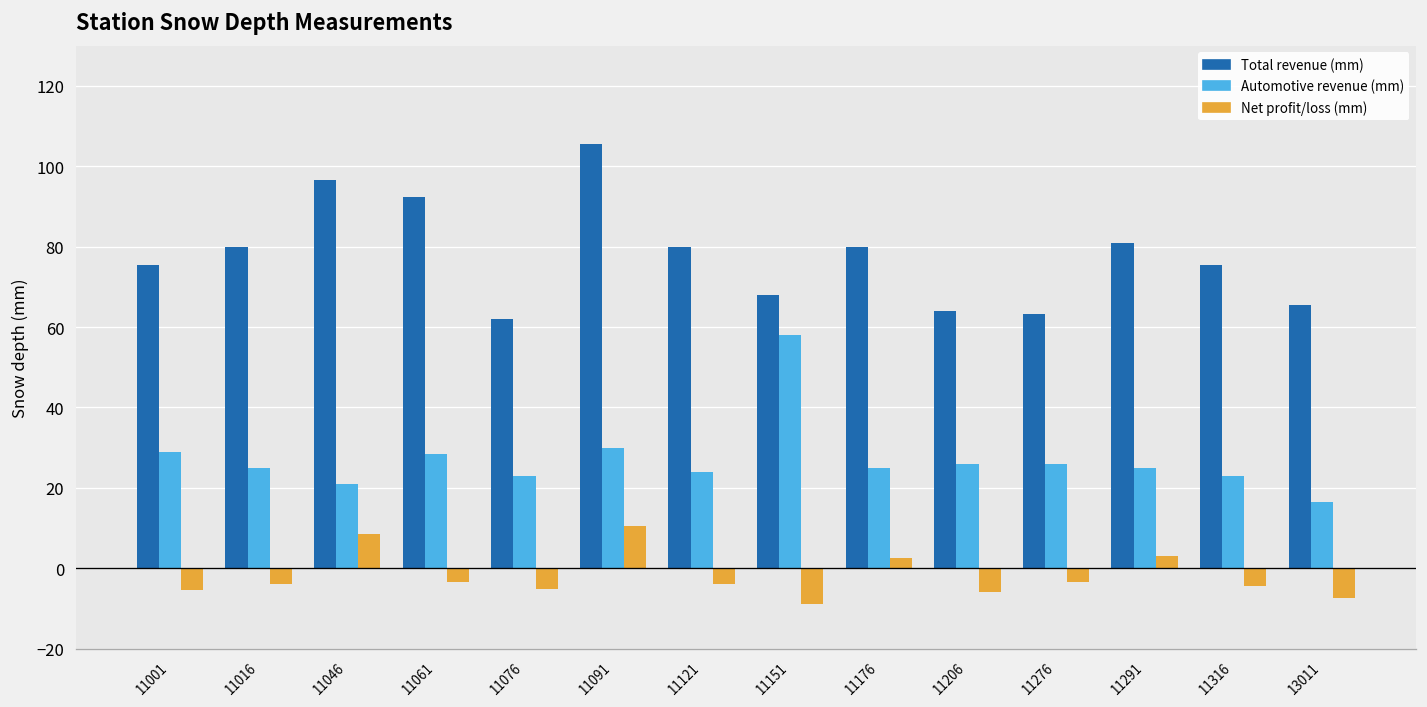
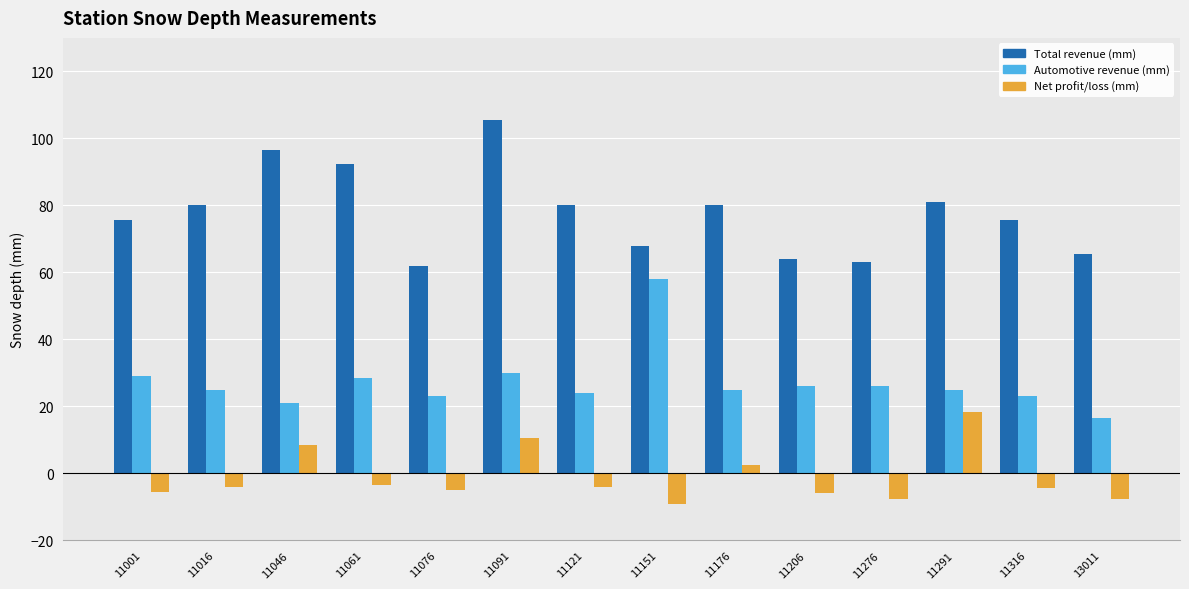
Net profit/loss (mm), 11276: -3 -> -8
Net profit/loss (mm), 11291: 3 -> 18
